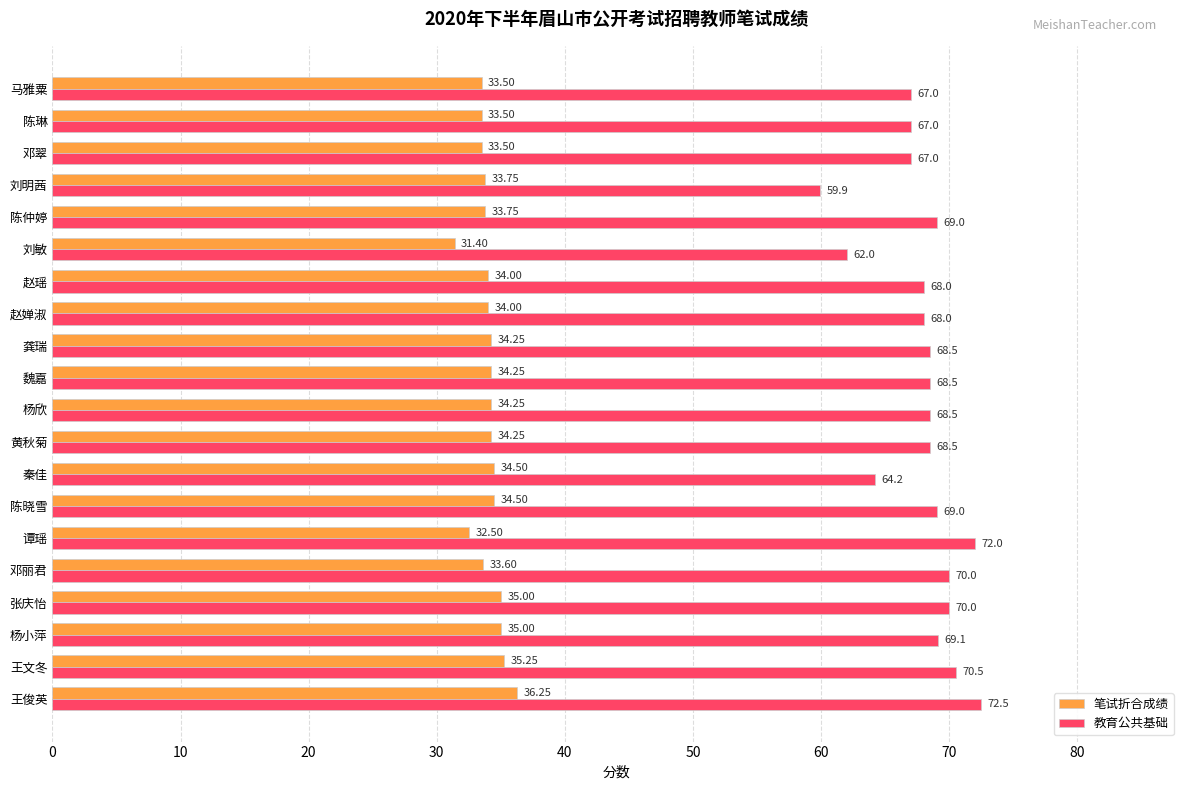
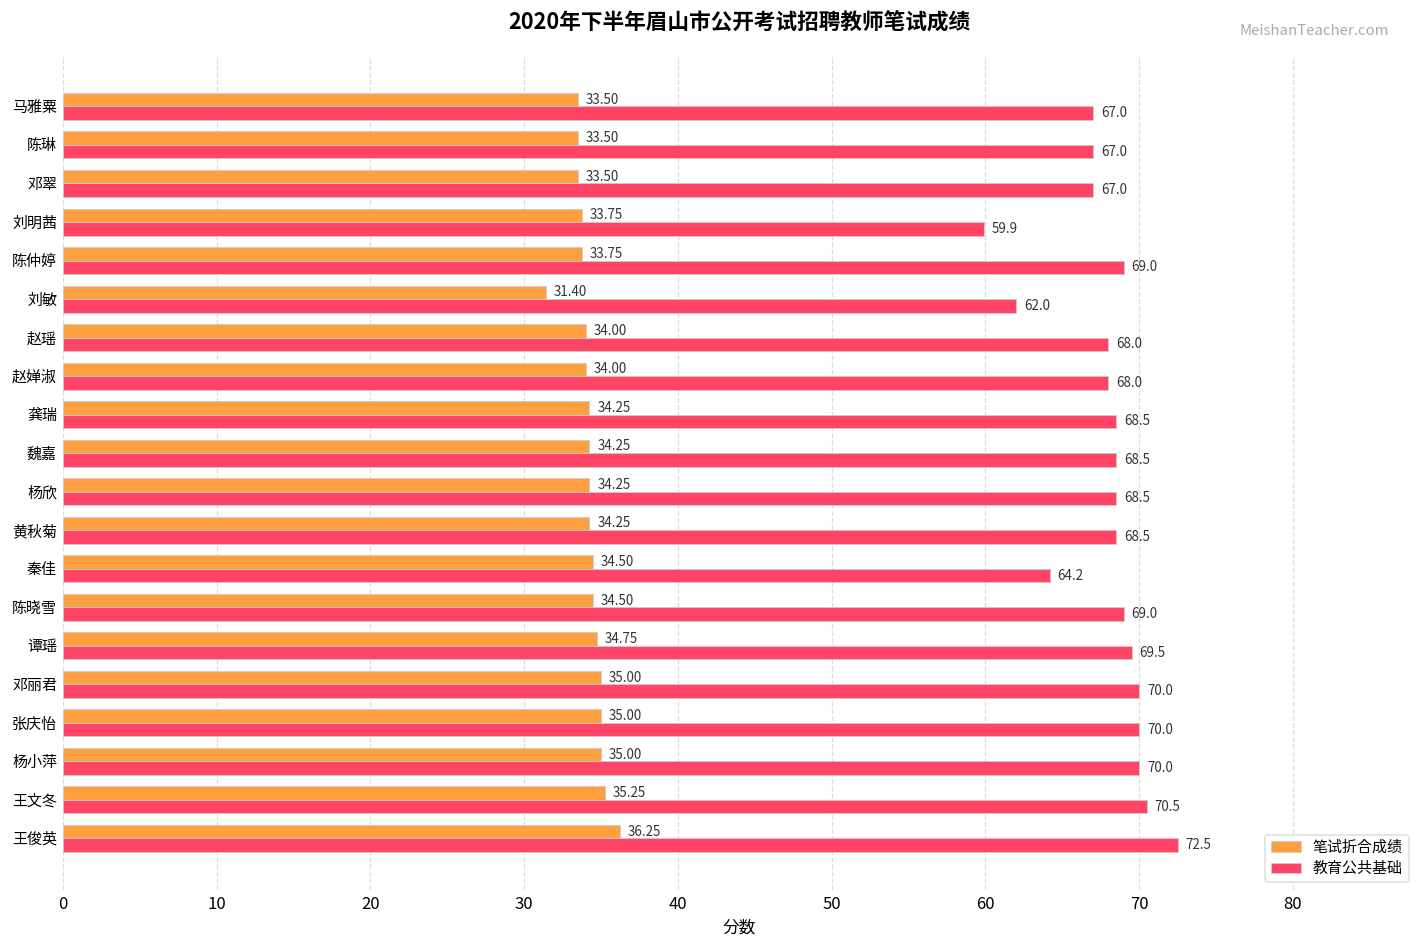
笔试折合成绩, 谭瑶: 32.50 -> 34.75
教育公共基础, 谭瑶: 72.0 -> 69.5
笔试折合成绩, 邓丽君: 33.60 -> 35.00
教育公共基础, 杨小萍: 69.1 -> 70.0
